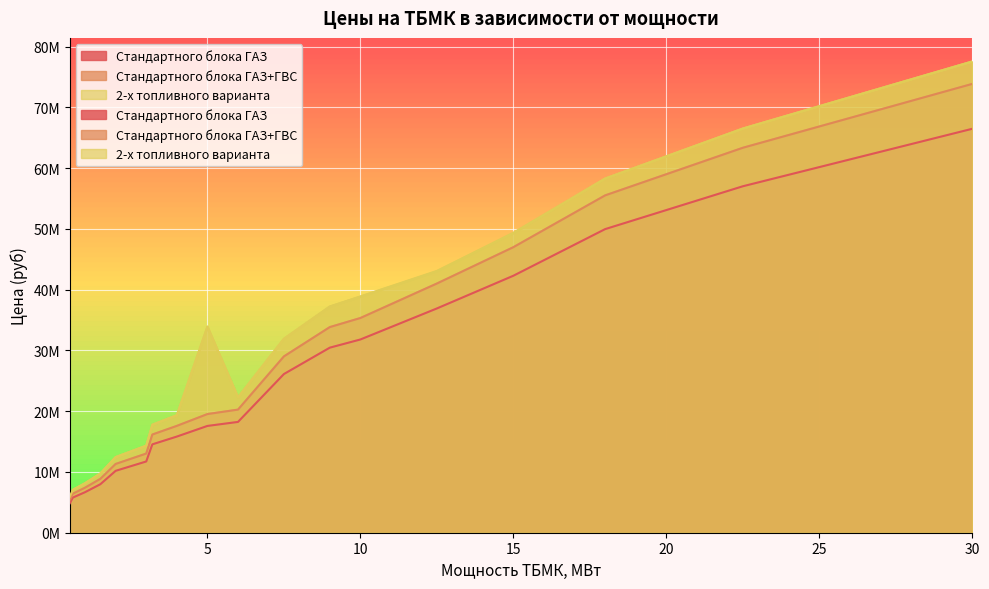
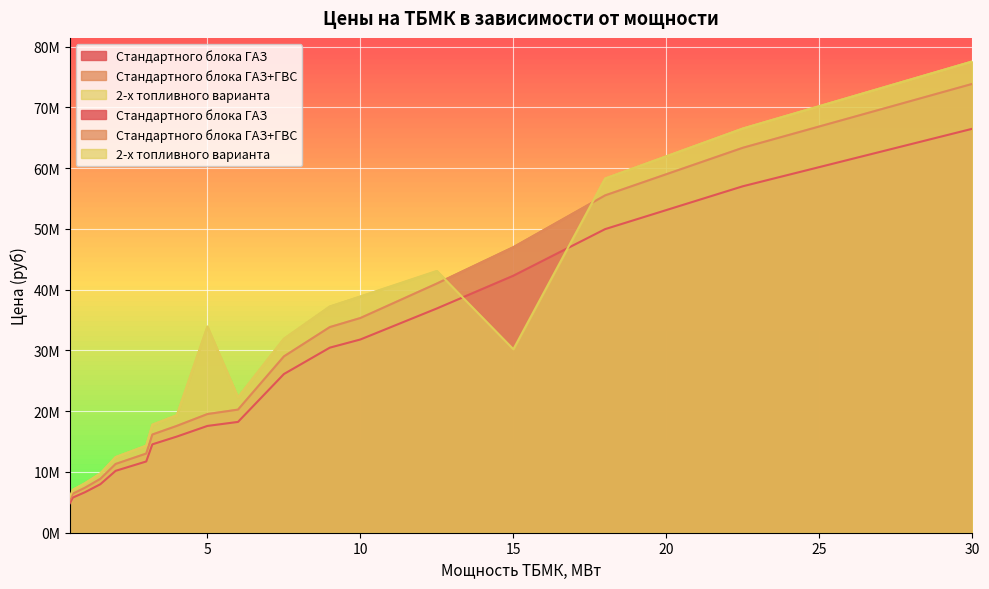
2-х топливного варианта, 15: 49000000 -> 30000000
